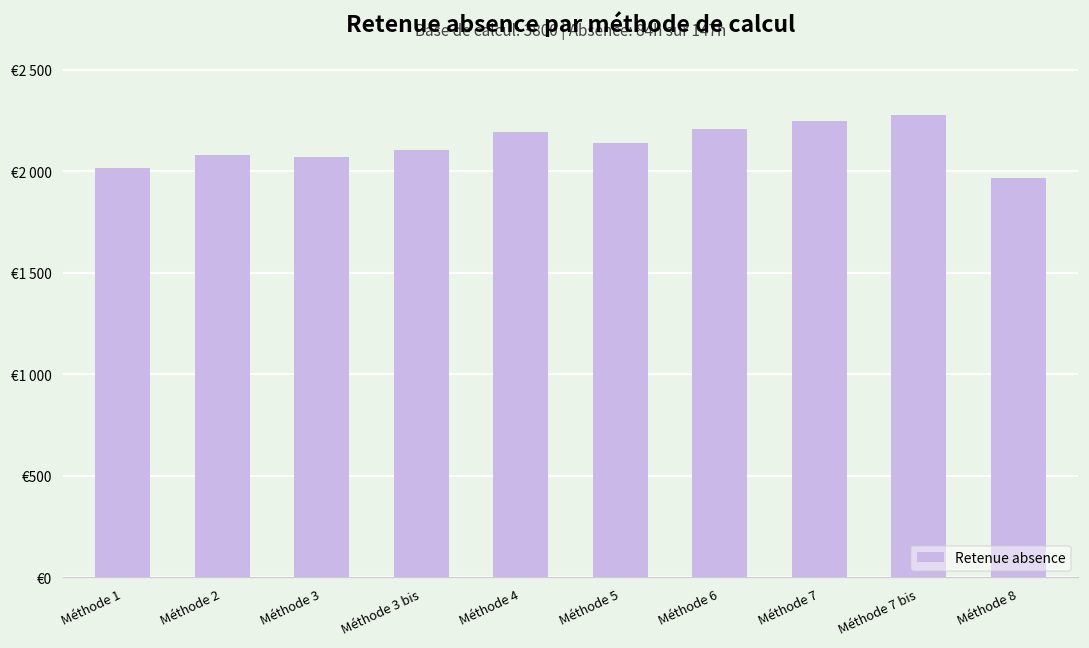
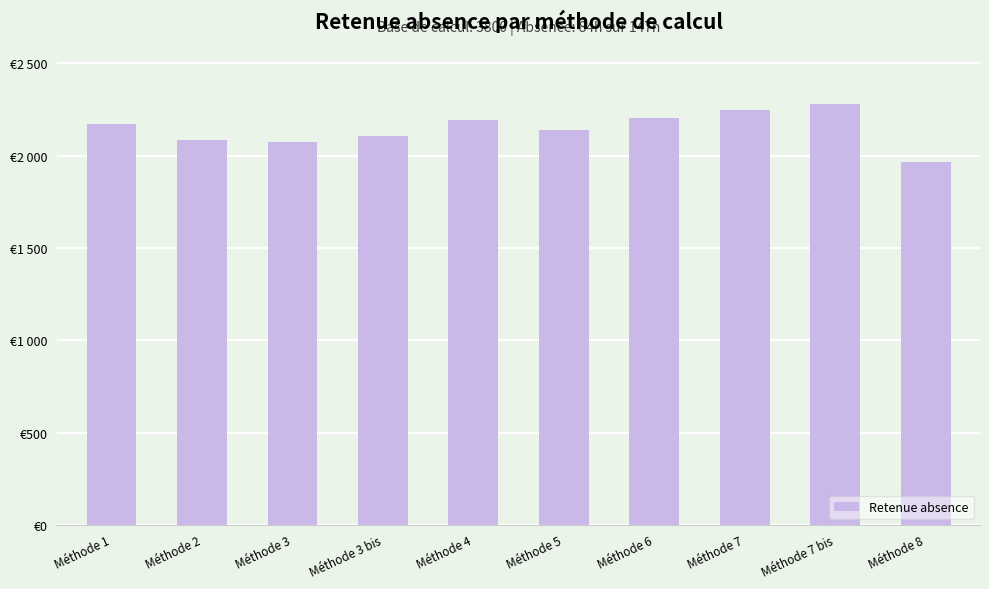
Méthode 1: €2020 -> €2170
